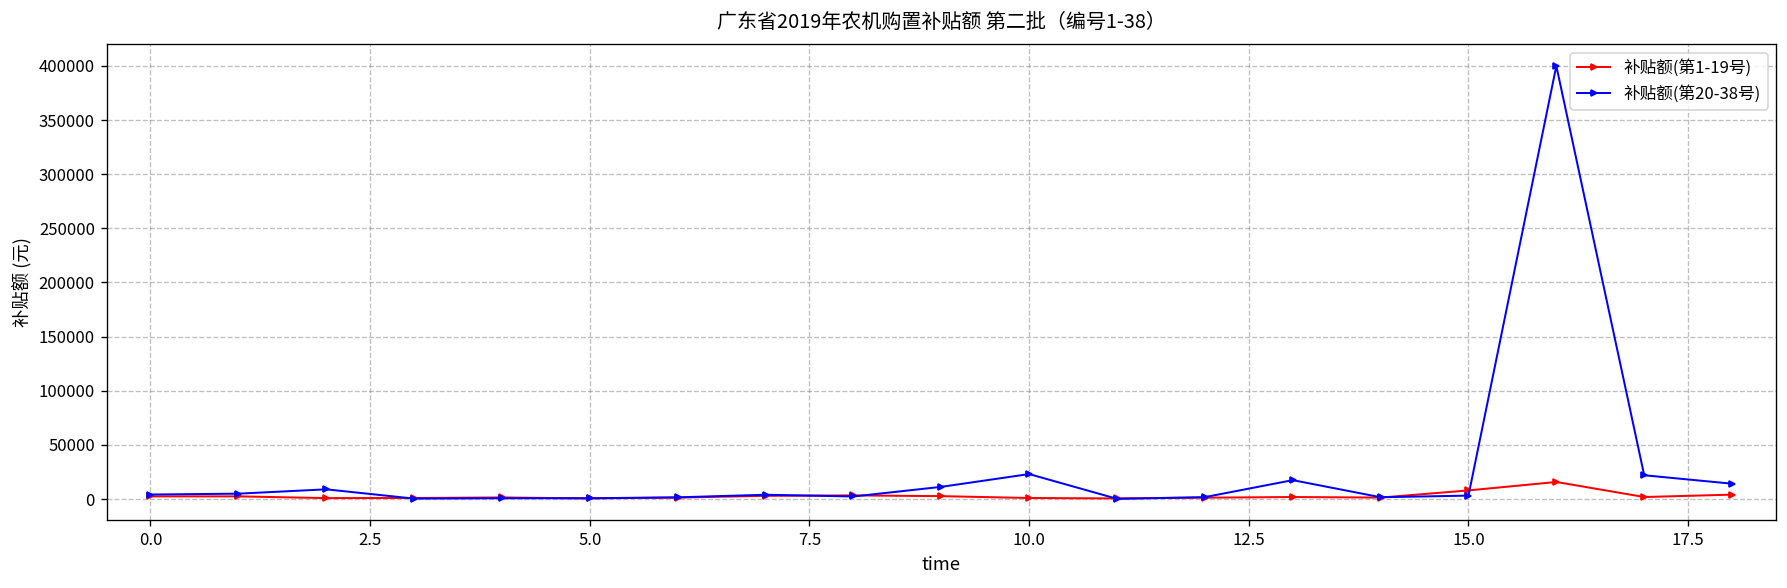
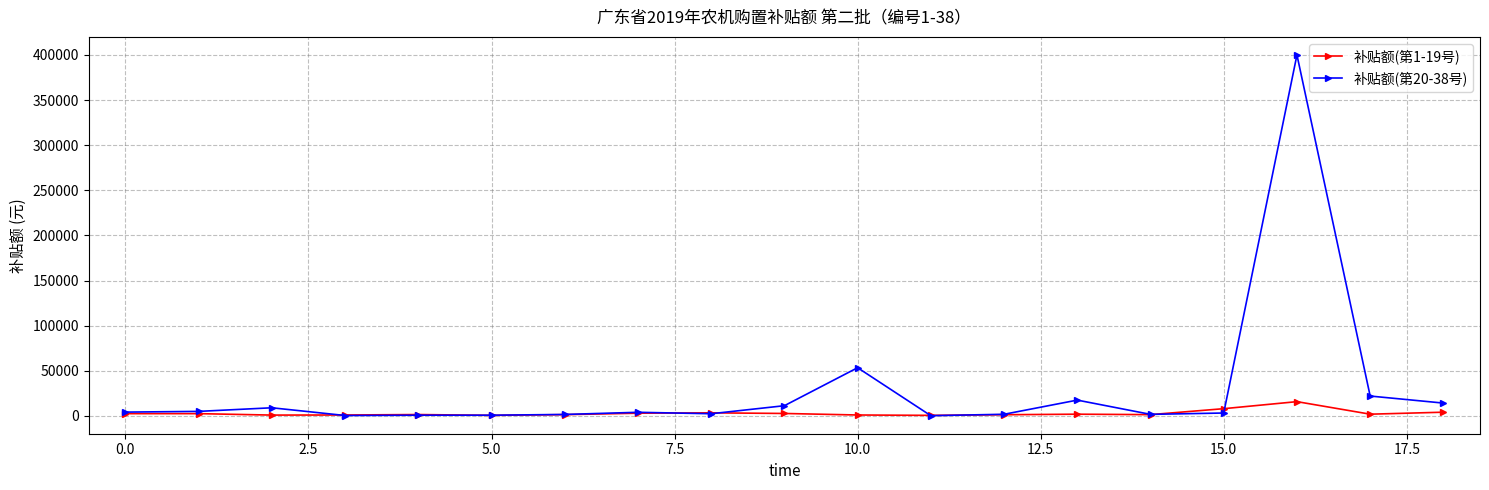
补贴额(第20-38号), 10.0: 20000 -> 50000
